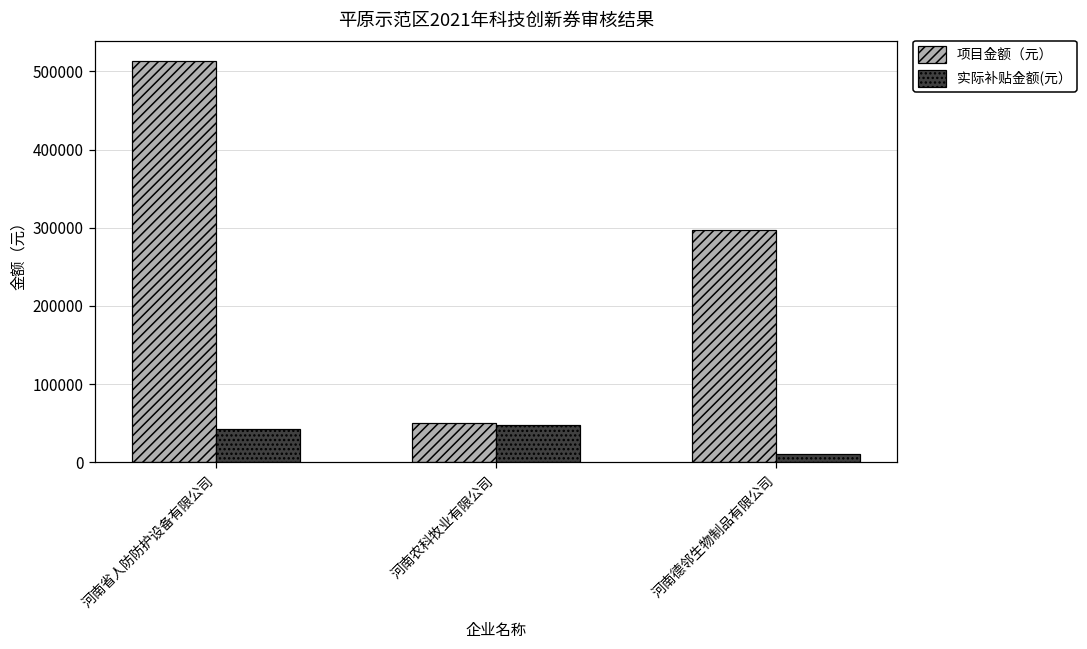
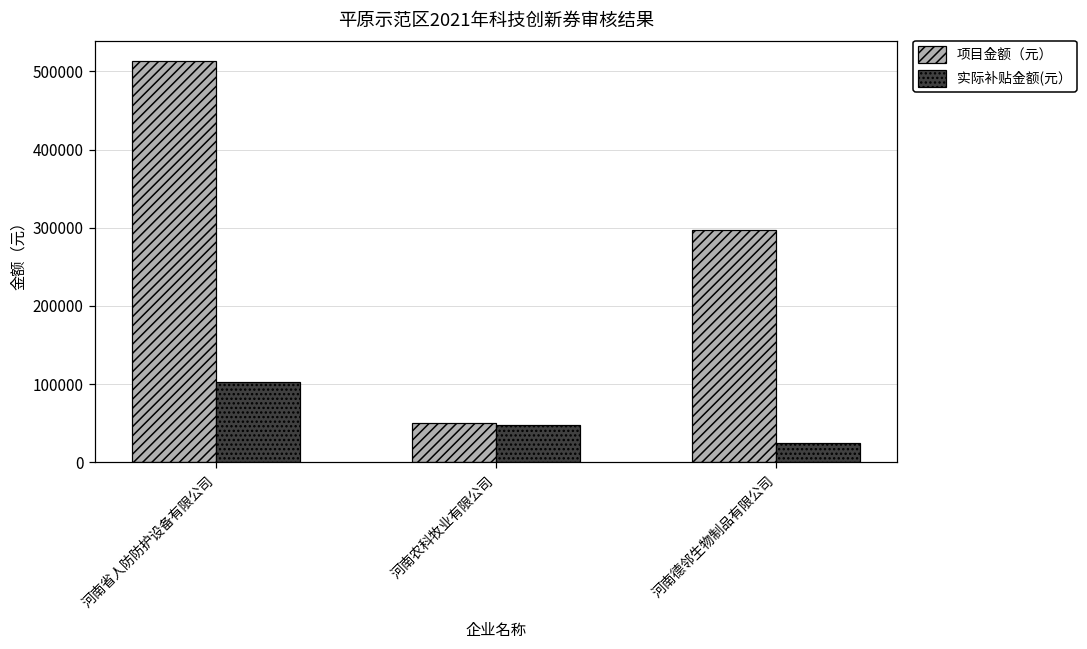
实际补贴金额(元）, 河南省人防防护设备有限公司: 40000 -> 100000
实际补贴金额(元）, 河南德邻生物制品有限公司: 10000 -> 30000
